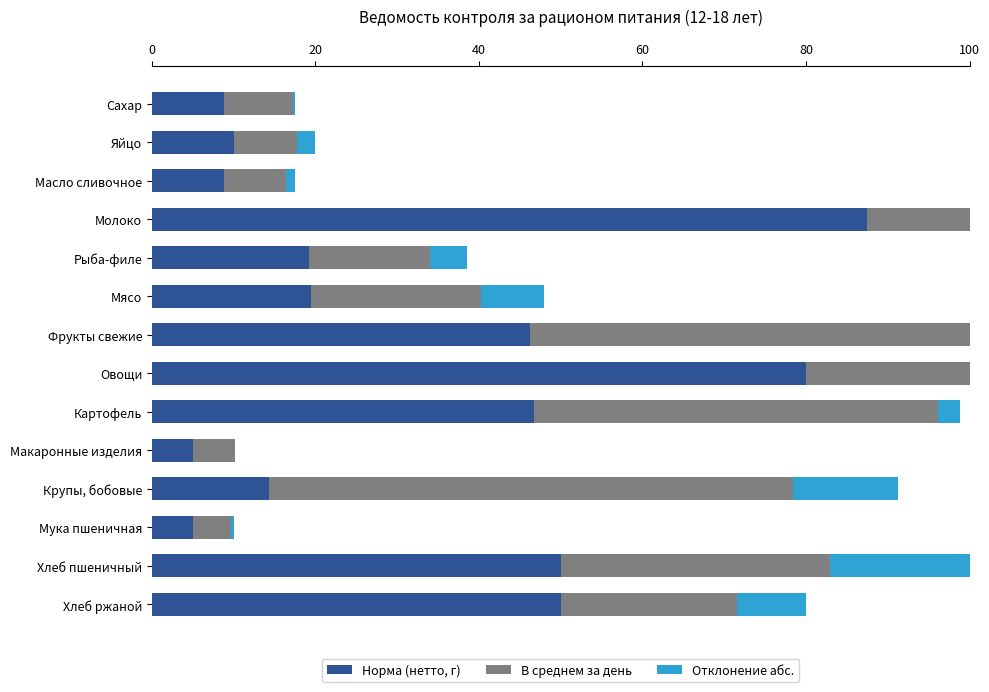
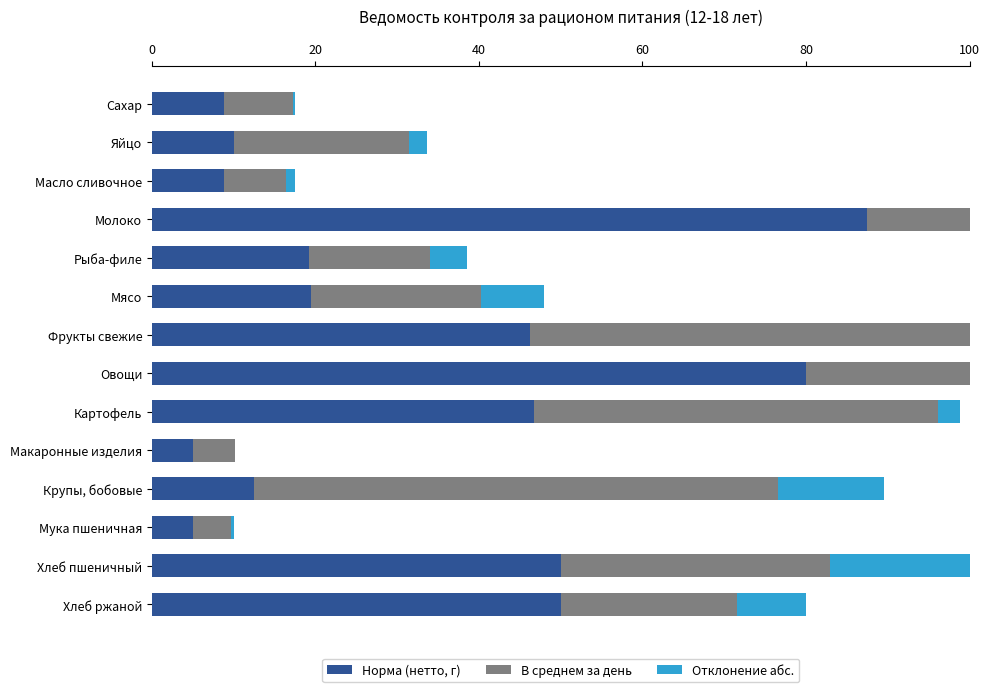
В среднем за день, Яйцо: 8 -> 21
Норма (нетто, г), Крупы, бобовые: 14 -> 13
